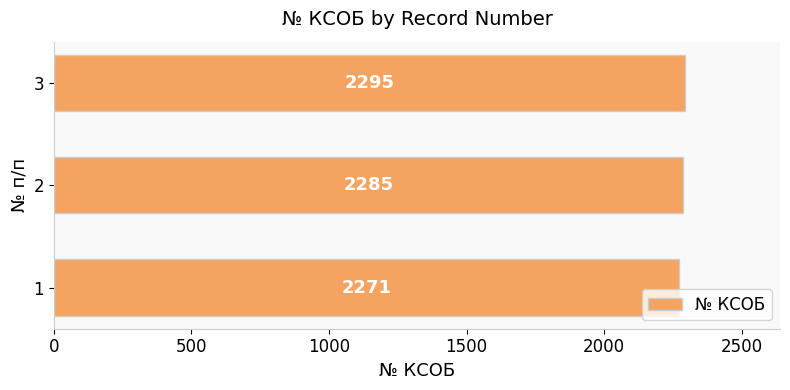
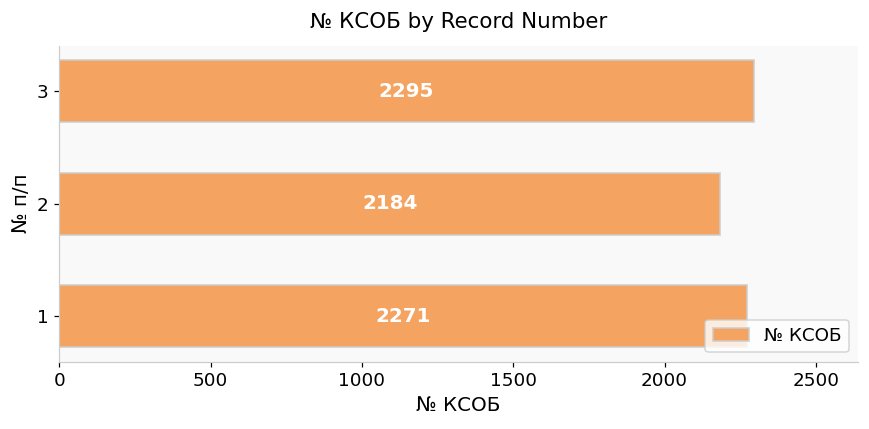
2: 2285 -> 2184
